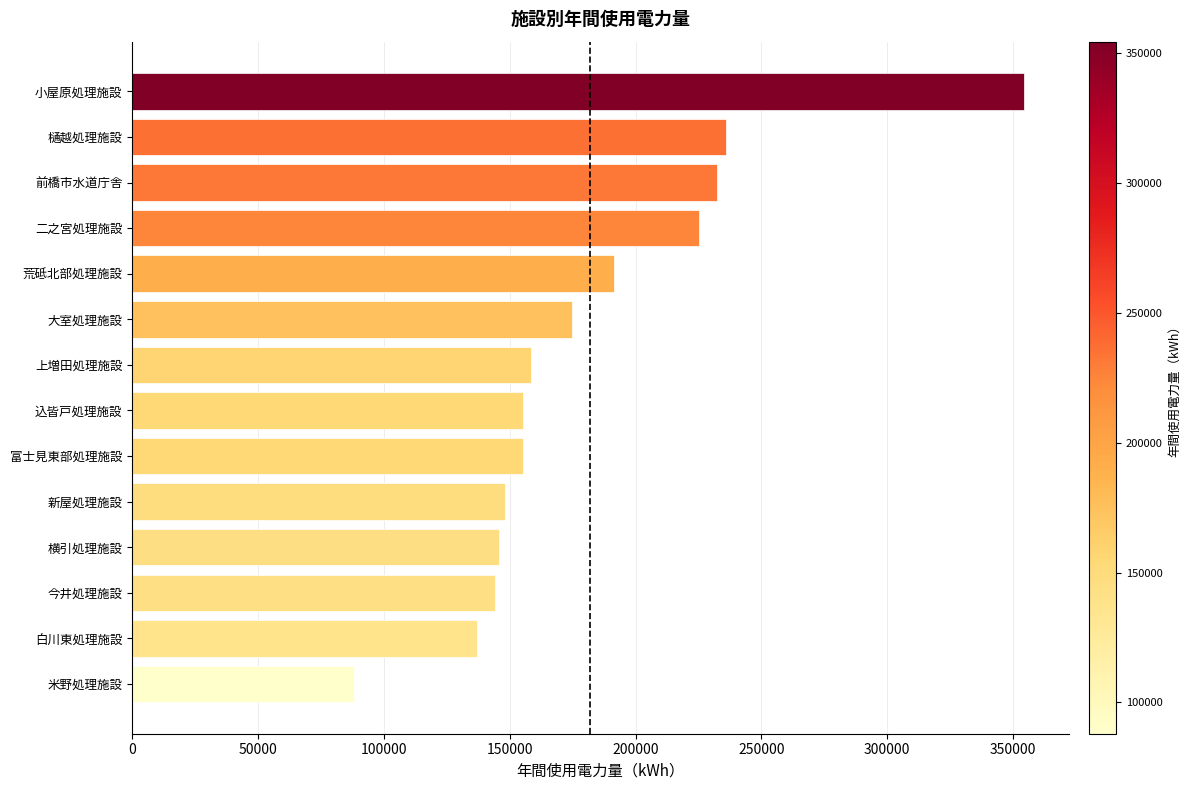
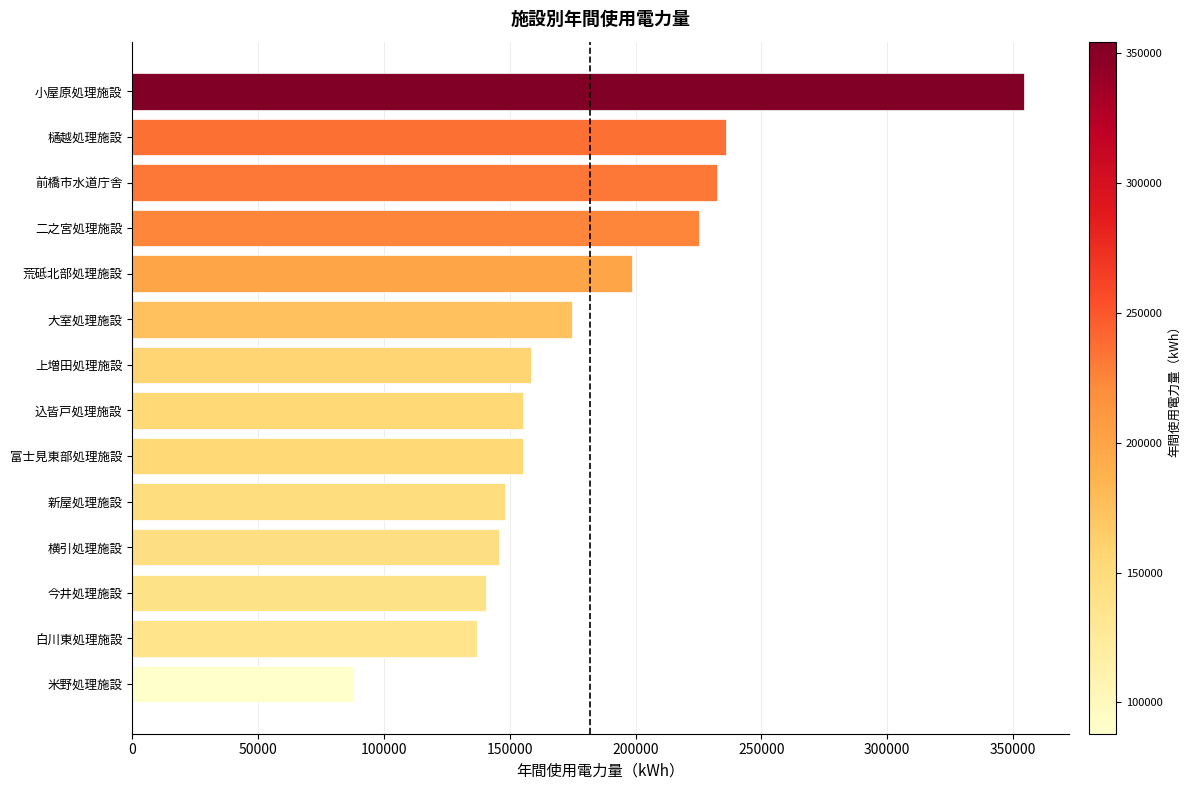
荒砥北部処理施設: 191000 -> 198000
今井処理施設: 144000 -> 141000
